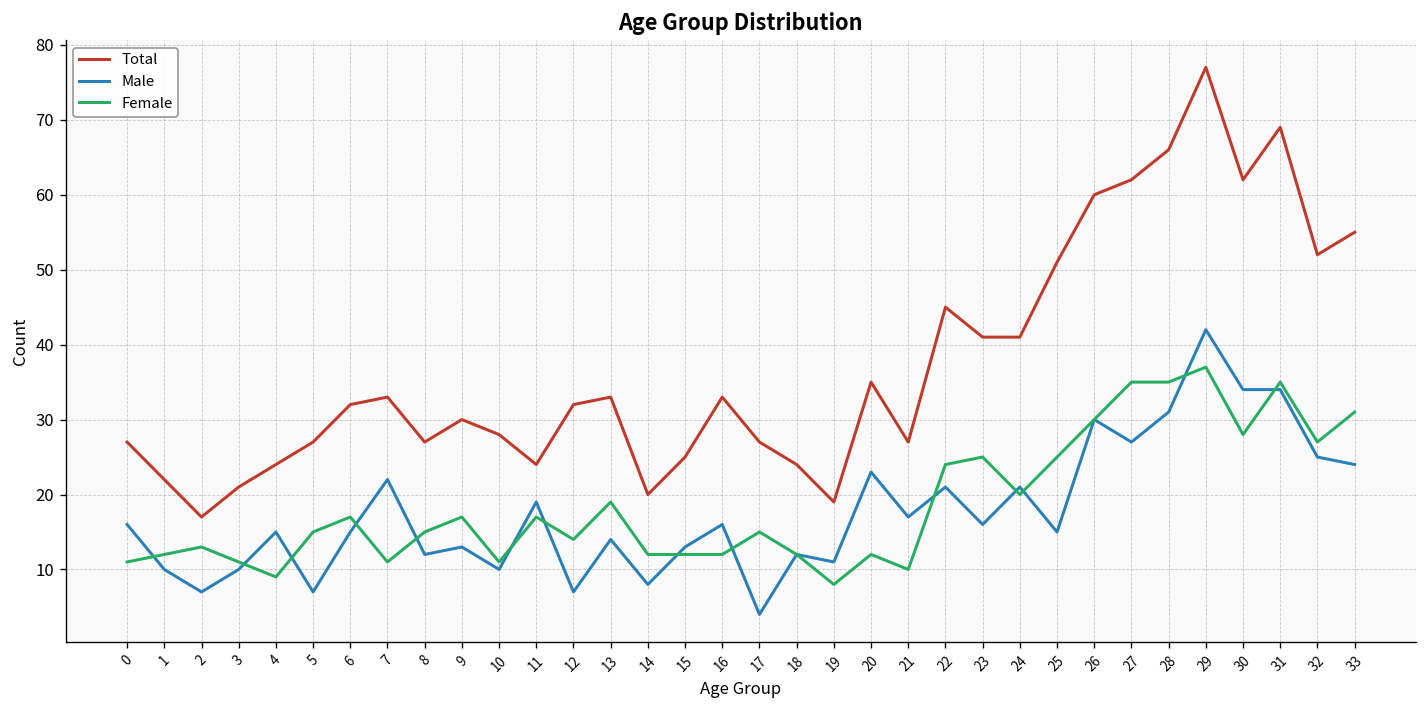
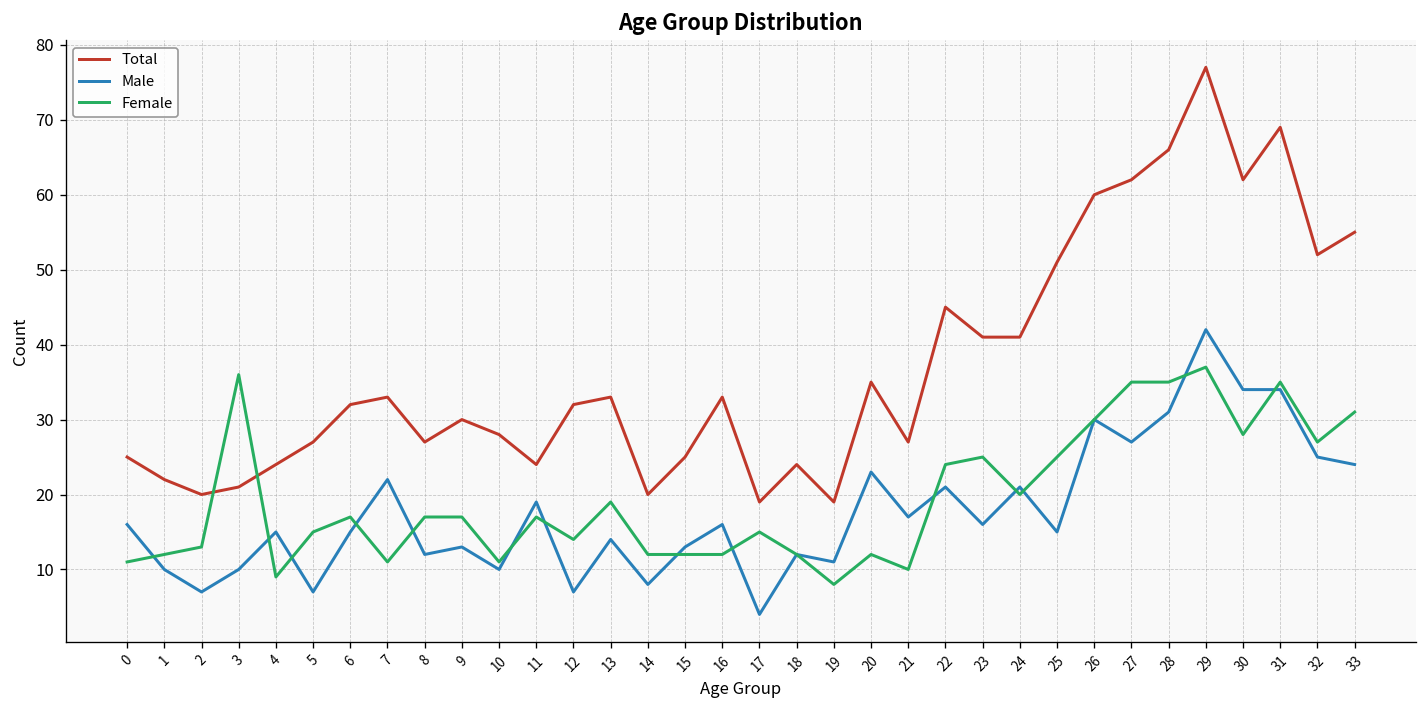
Total, 0: 27 -> 25
Total, 2: 17 -> 20
Female, 3: 11 -> 36
Female, 8: 15 -> 17
Total, 17: 27 -> 19
